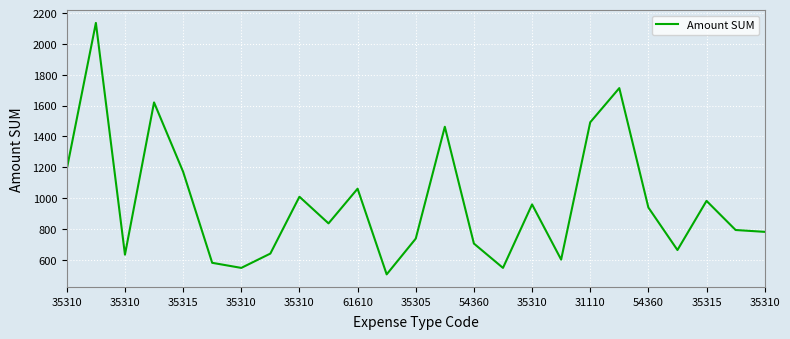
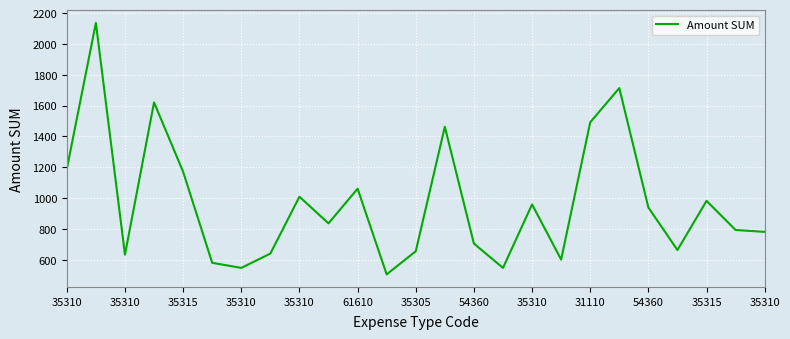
35305: 740 -> 650
